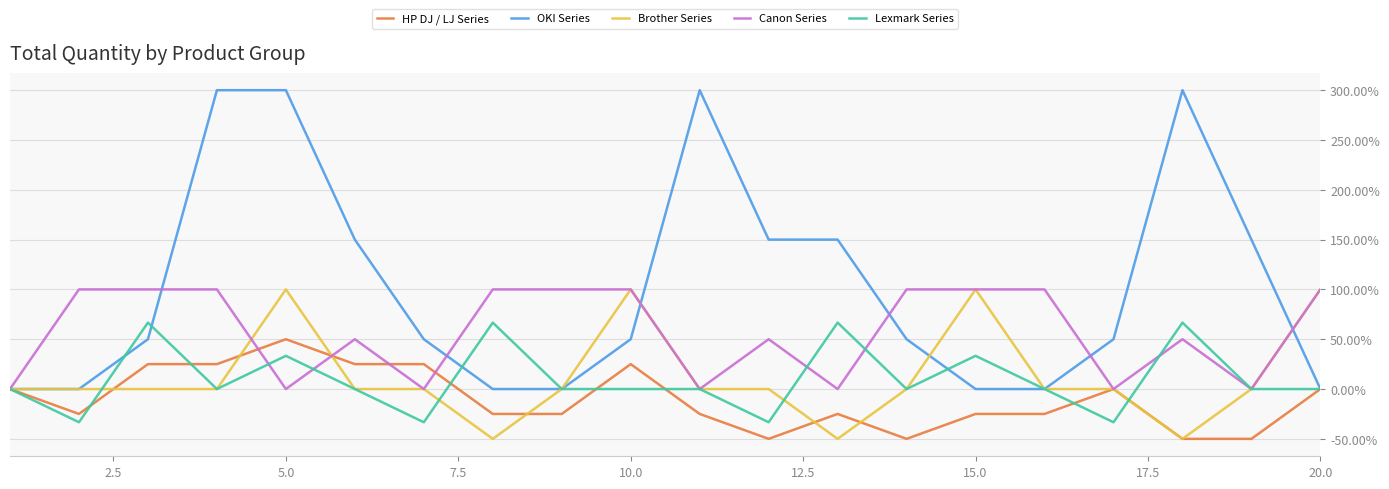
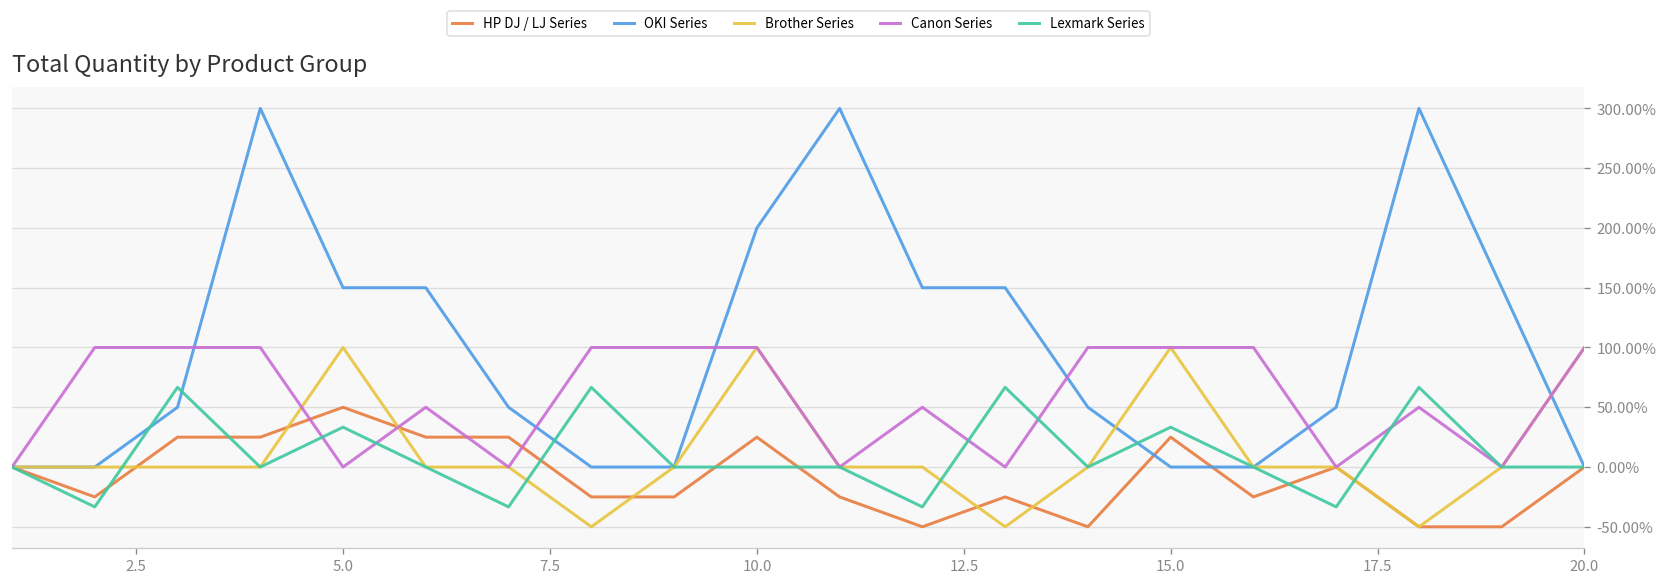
OKI Series, 5.0: 300% -> 150%
OKI Series, 10.0: 50% -> 200%
HP DJ / LJ Series, 15.0: -30% -> 30%
